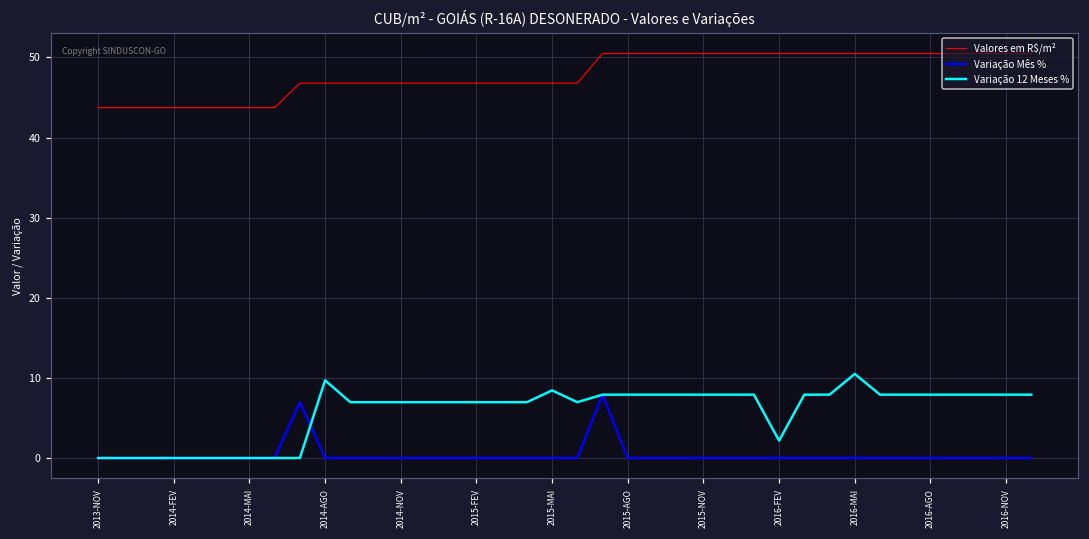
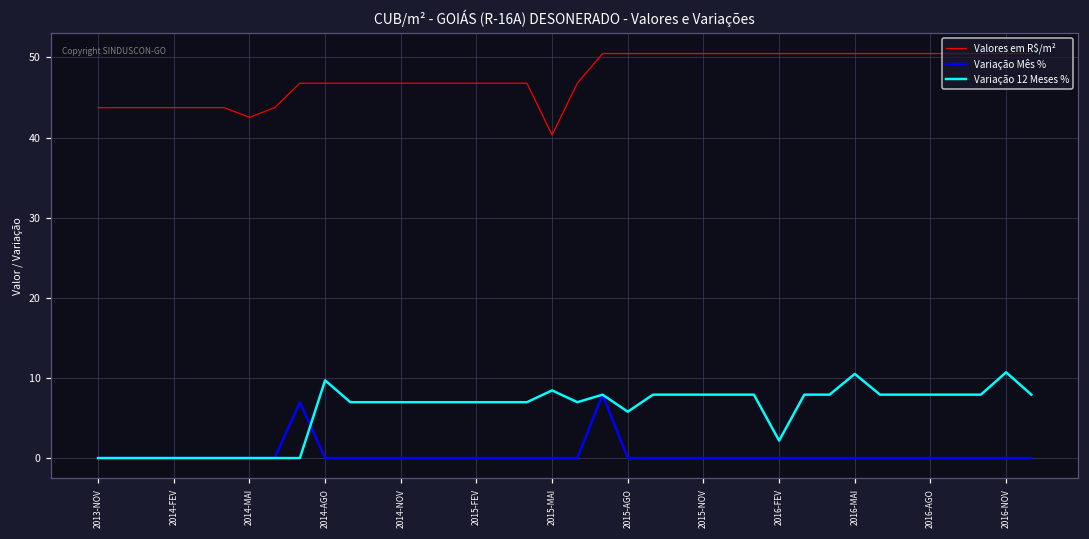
Valores em R$/m², 2014-MAI: 44 -> 43
Valores em R$/m², 2015-MAI: 47 -> 40
Variação 12 Meses %, 2015-AGO: 8 -> 6
Variação 12 Meses %, 2016-NOV: 8 -> 11
